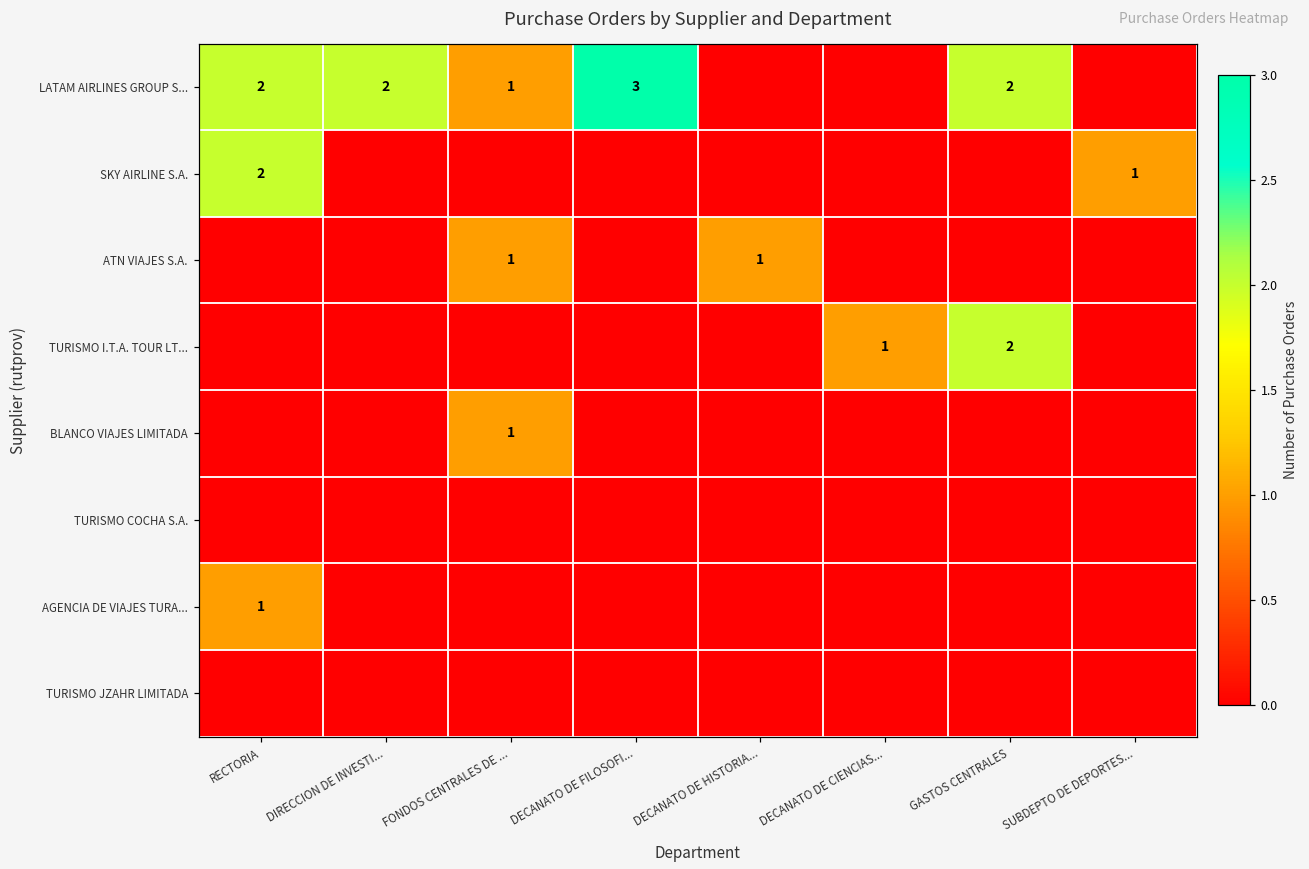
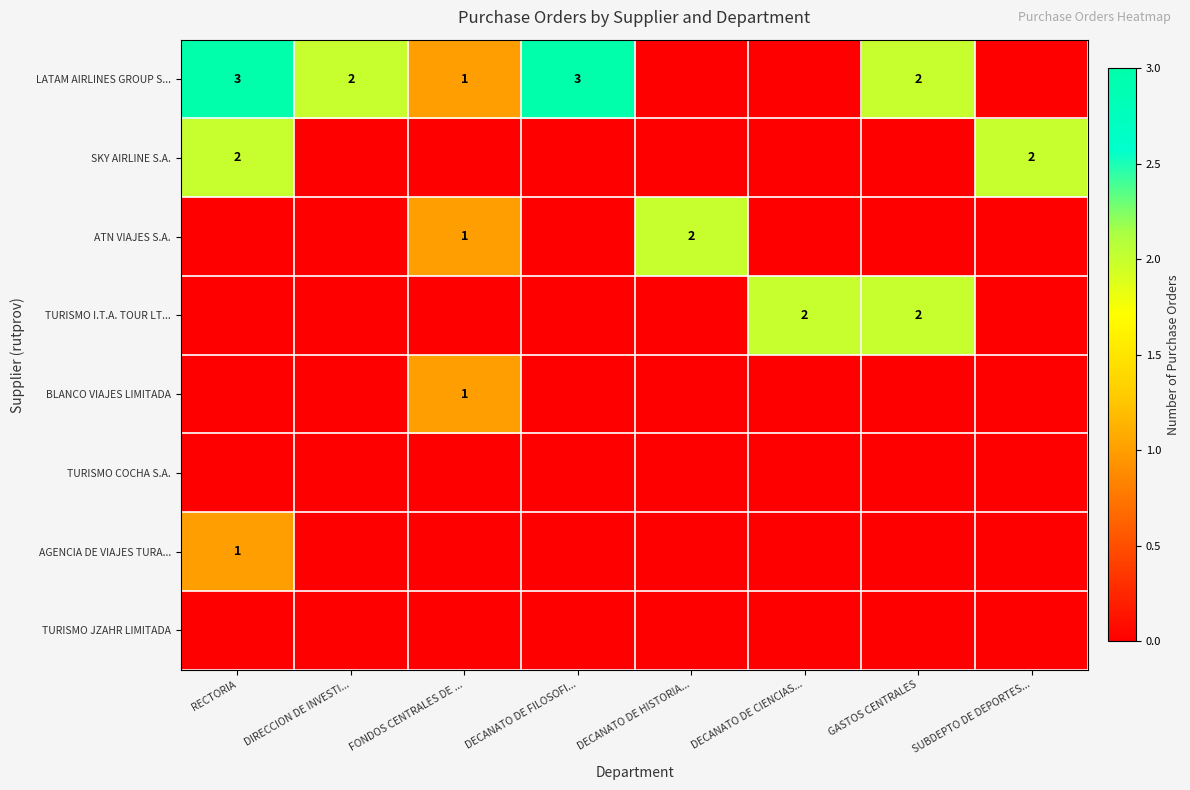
LATAM AIRLINES GROUP S..., RECTORIA: 2 -> 3
SKY AIRLINE S.A., SUBDEPTO DE DEPORTES...: 1 -> 2
ATN VIAJES S.A., DECANATO DE HISTORIA...: 1 -> 2
TURISMO I.T.A. TOUR LT..., DECANATO DE CIENCIAS...: 1 -> 2
